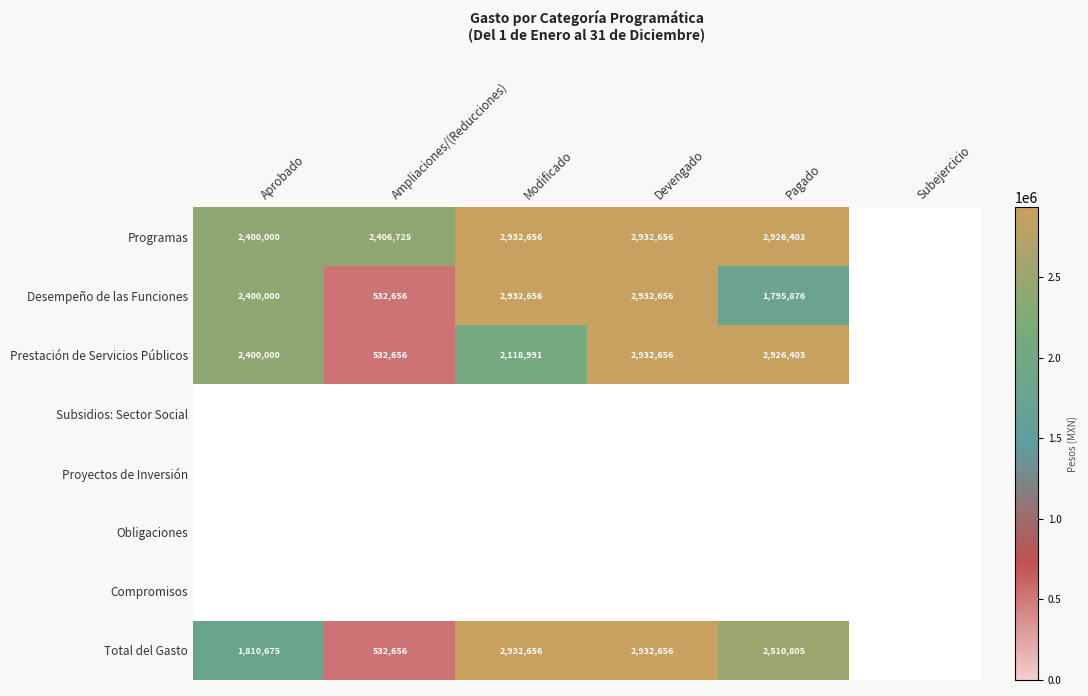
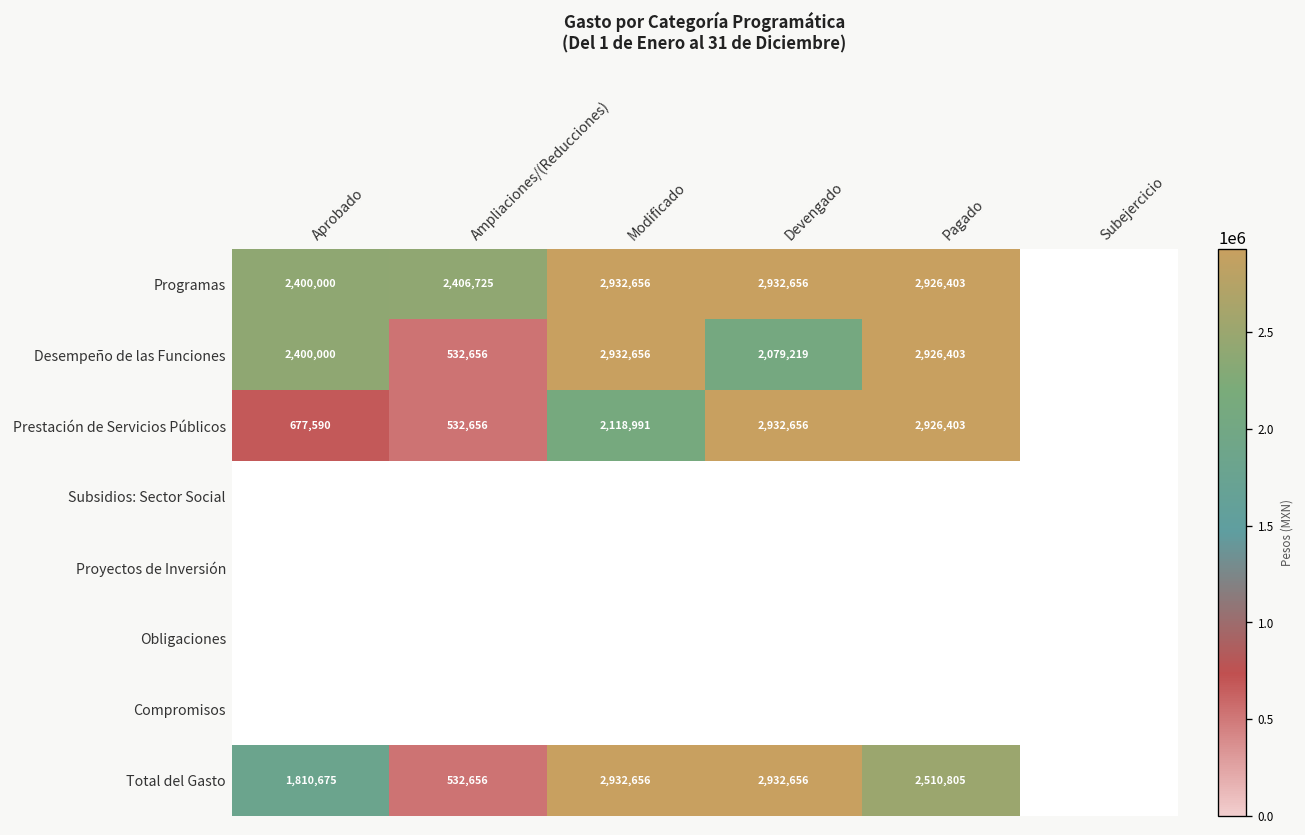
Desempeño de las Funciones, Devengado: 2,932,656 -> 2,079,219
Desempeño de las Funciones, Pagado: 1,795,876 -> 2,926,403
Prestación de Servicios Públicos, Aprobado: 2,400,000 -> 677,590
